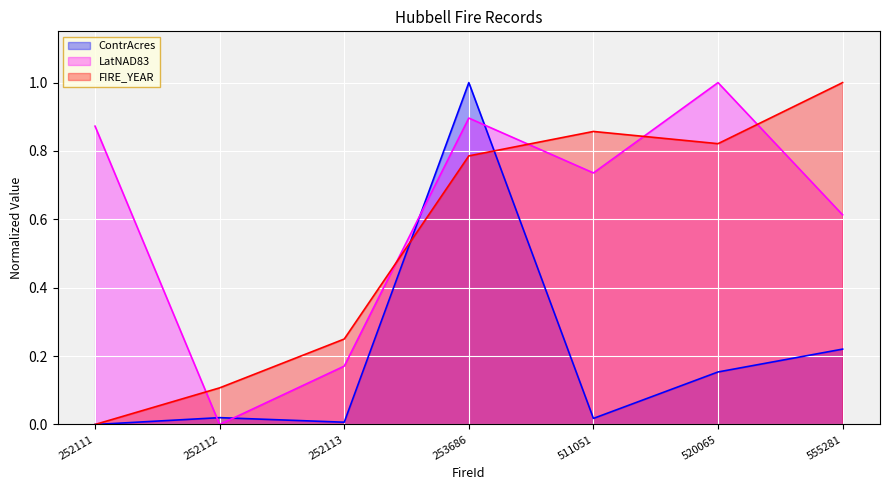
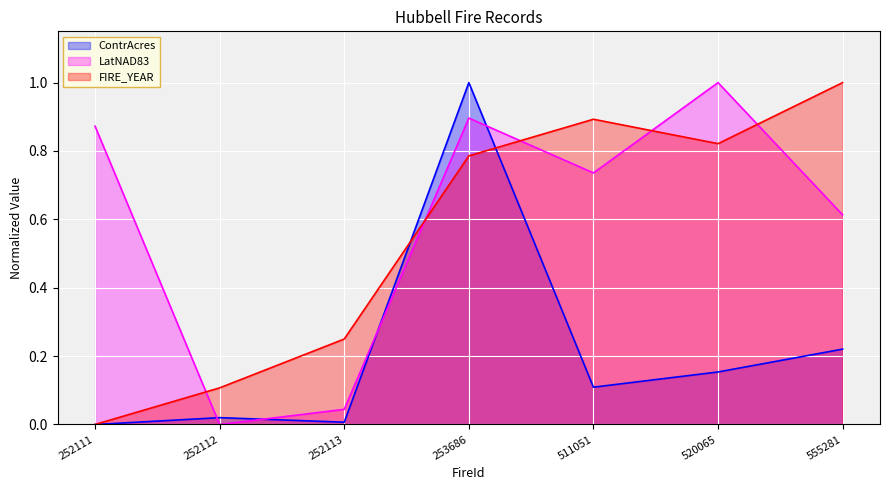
LatNAD83, 252113: 0.17 -> 0.04
ContrAcres, 511051: 0.02 -> 0.11
FIRE_YEAR, 511051: 0.86 -> 0.89
